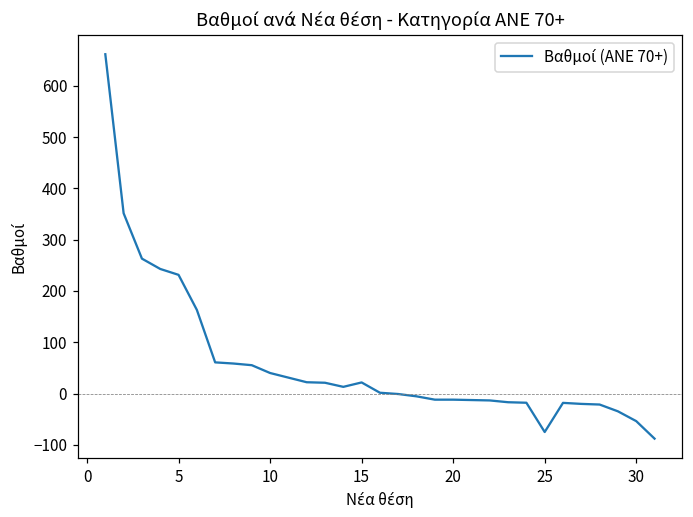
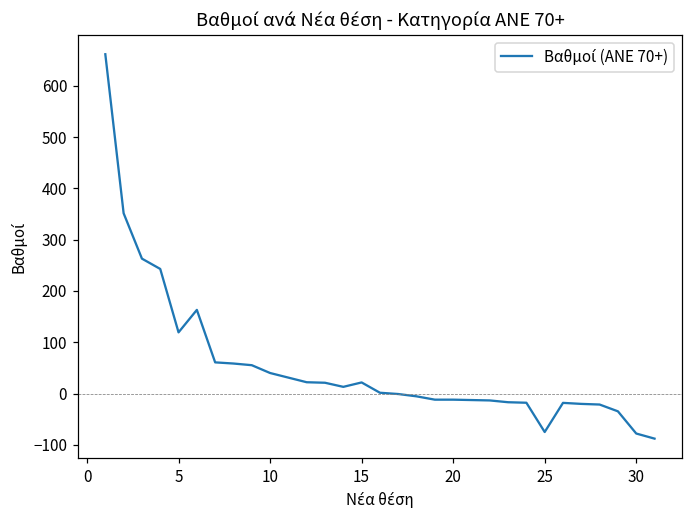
5: 230 -> 120
30: -50 -> -80
